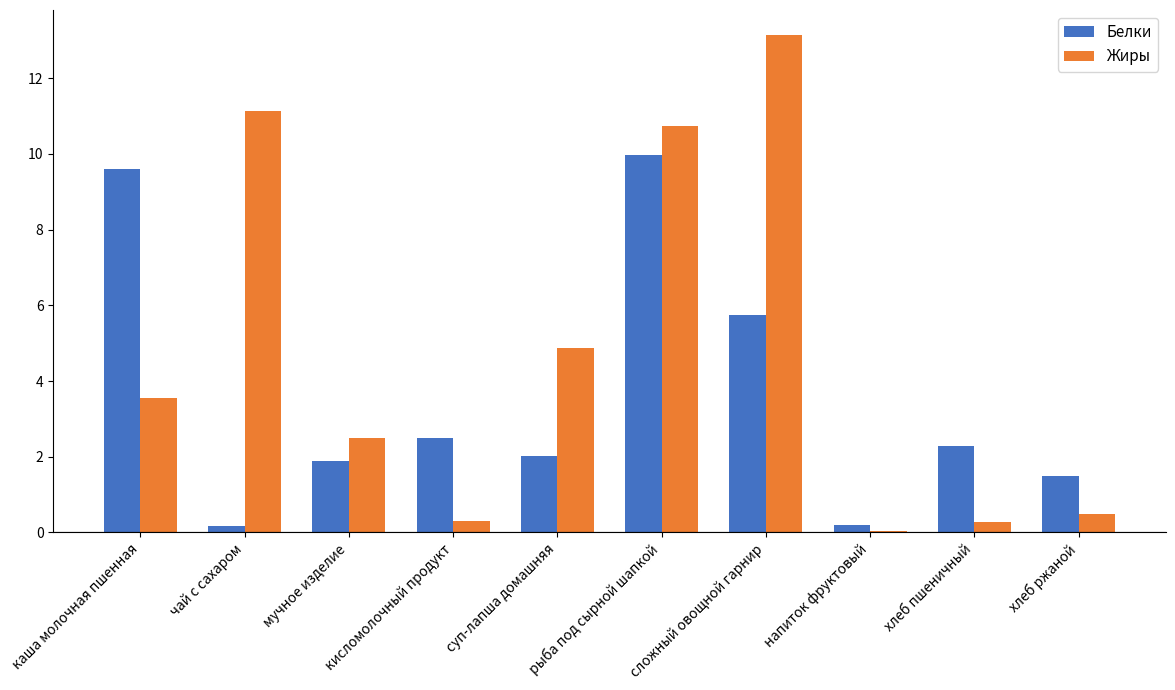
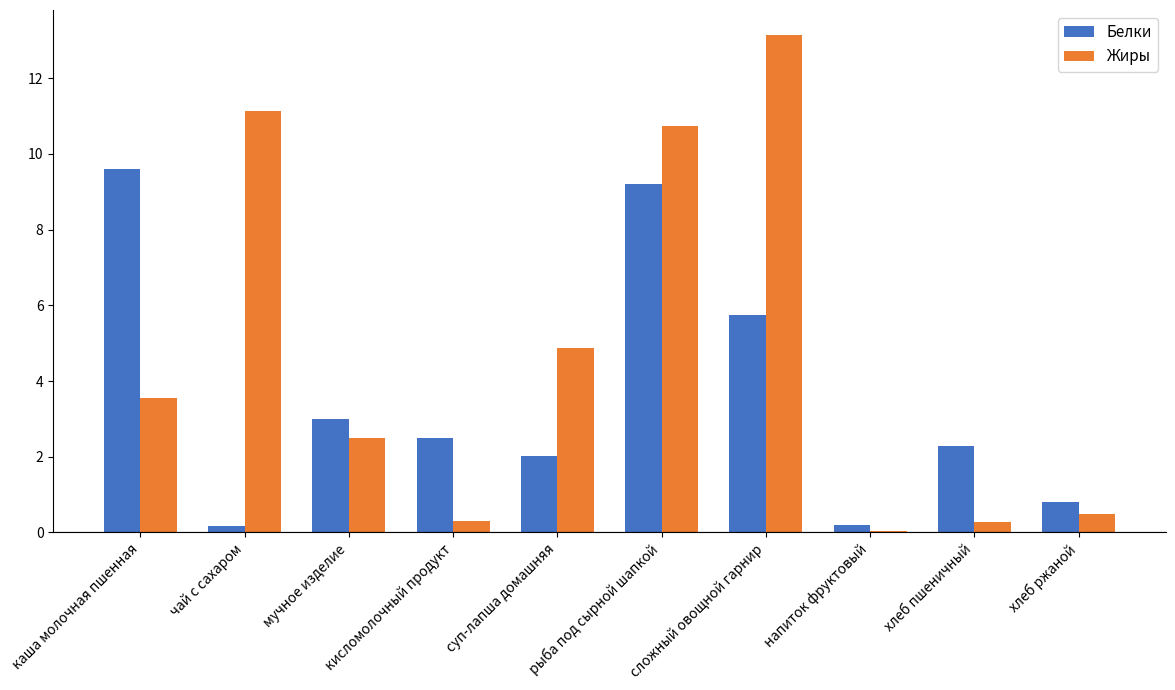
Белки, мучное изделие: 1.9 -> 3.0
Белки, рыба под сырной шапкой: 10.0 -> 9.2
Белки, хлеб ржаной: 1.5 -> 0.8
